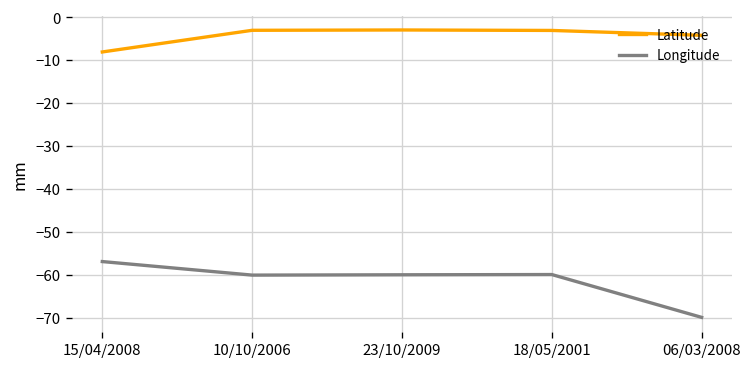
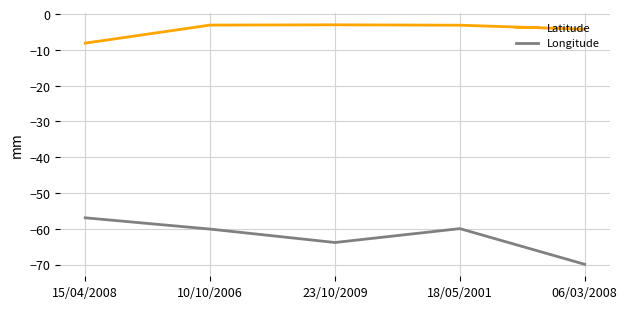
Longitude, 23/10/2009: -60 -> -64
